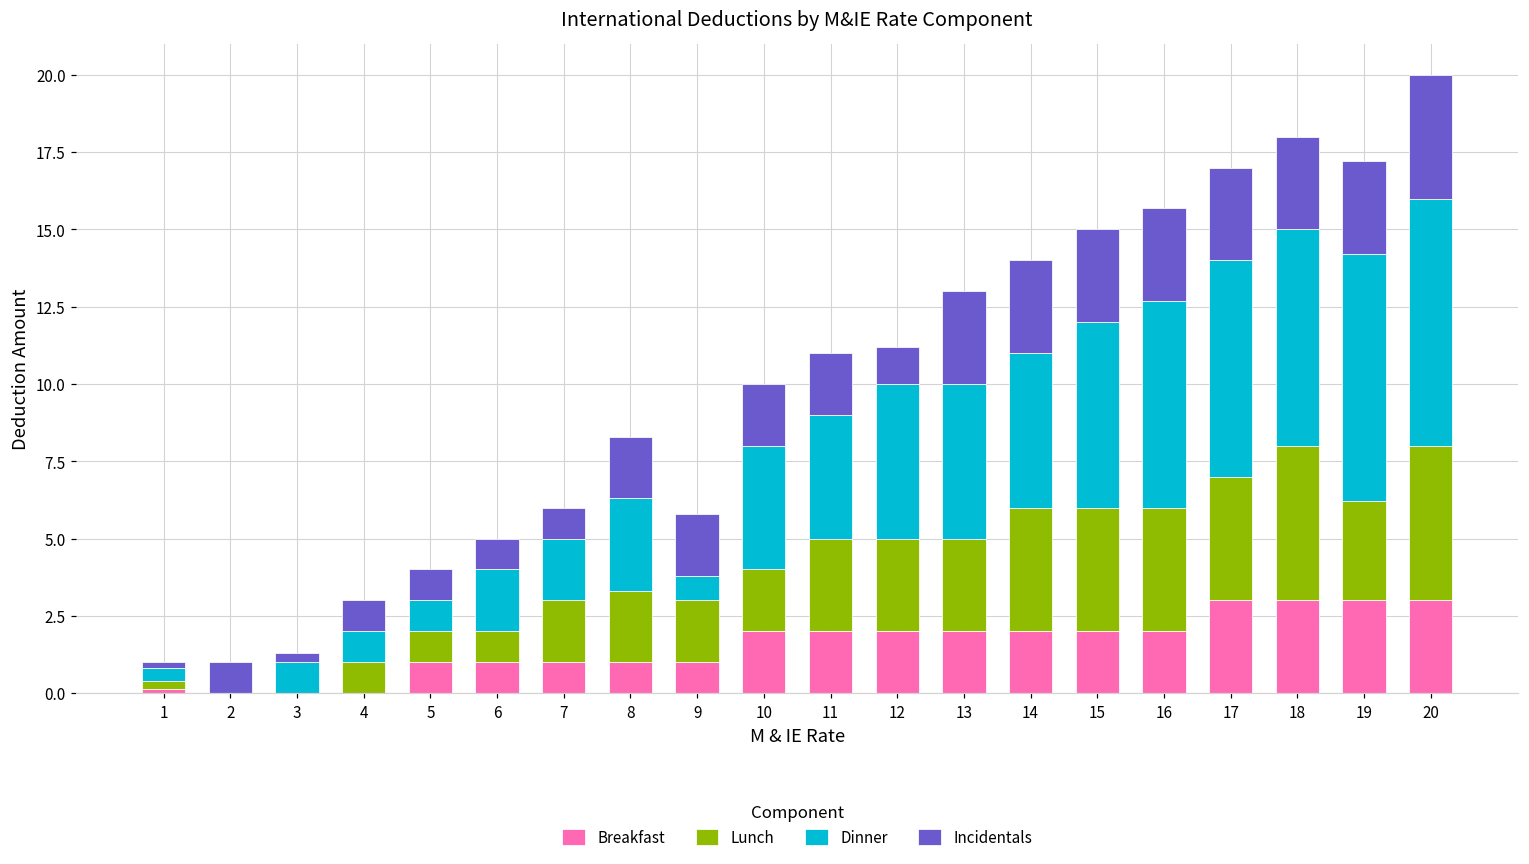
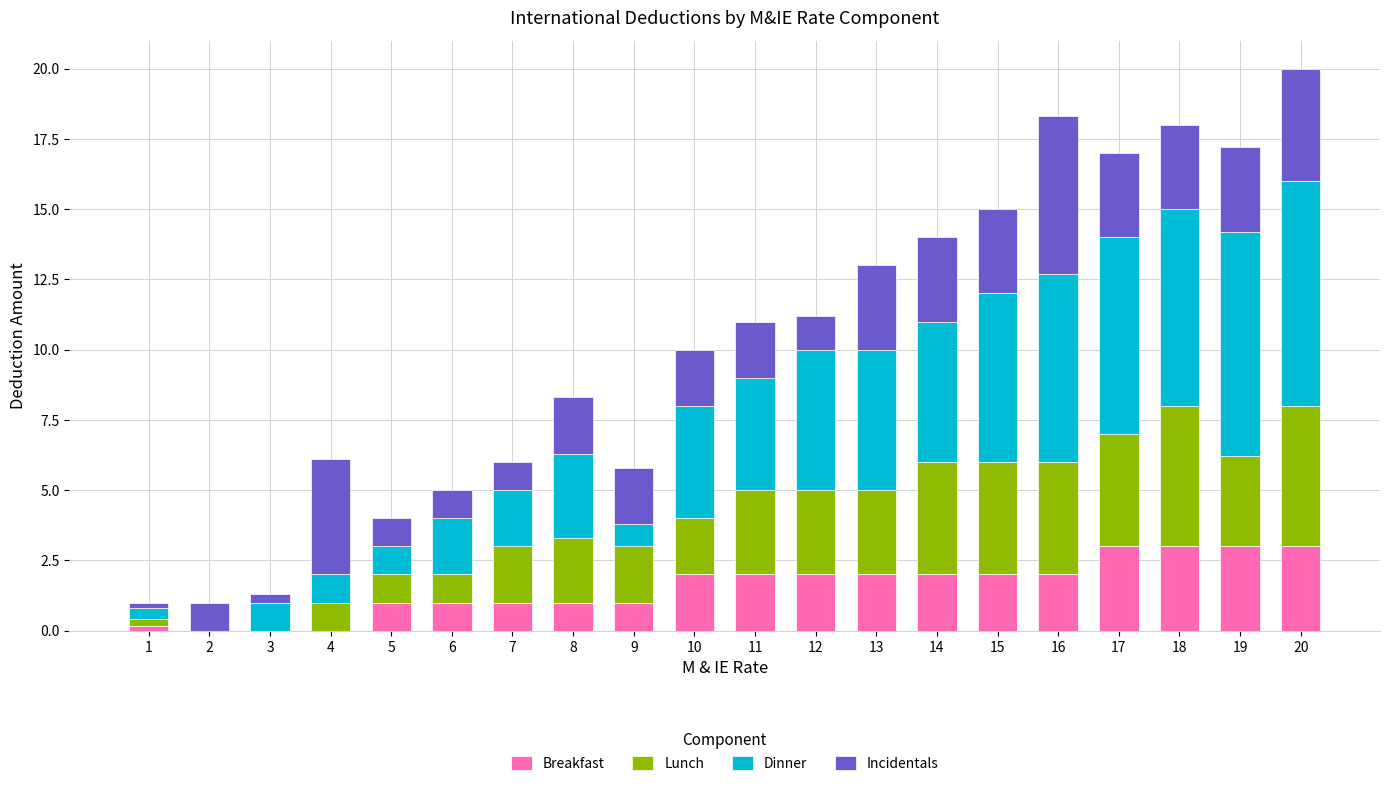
Incidentals, 4: 1.0 -> 4.1
Incidentals, 16: 3.0 -> 5.6
